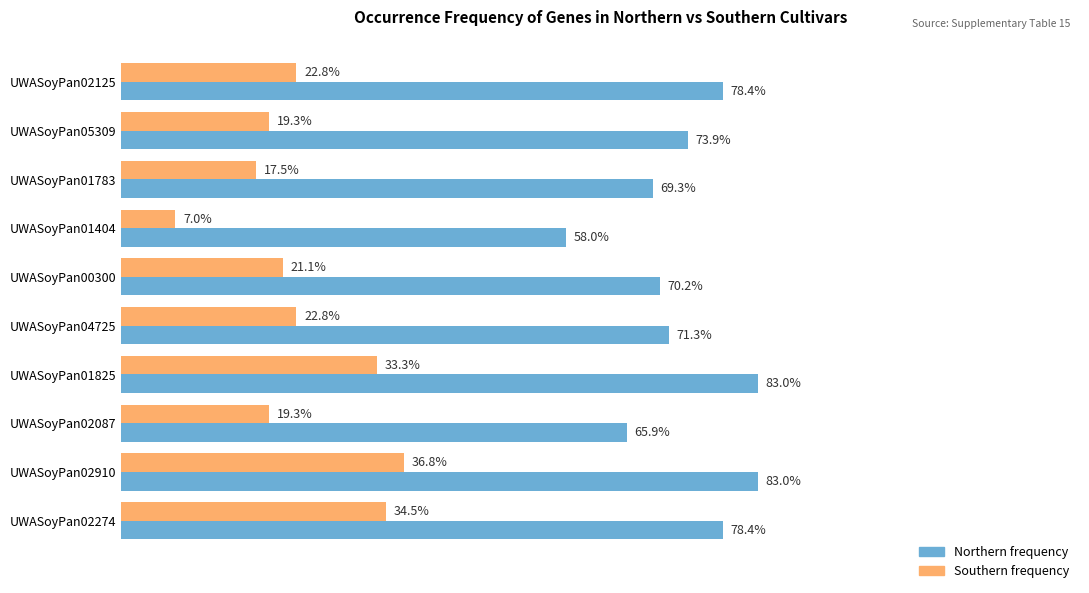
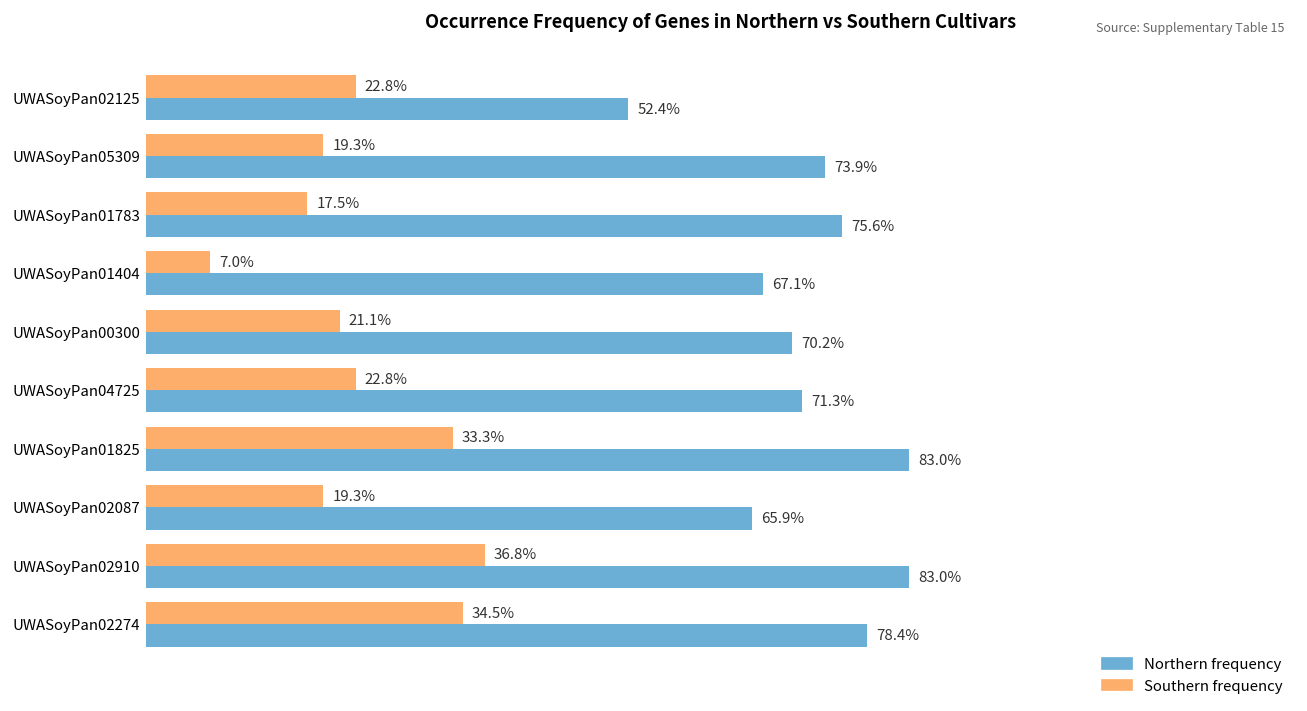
Northern frequency, UWASoyPan02125: 78.4% -> 52.4%
Northern frequency, UWASoyPan01783: 69.3% -> 75.6%
Northern frequency, UWASoyPan01404: 58.0% -> 67.1%
